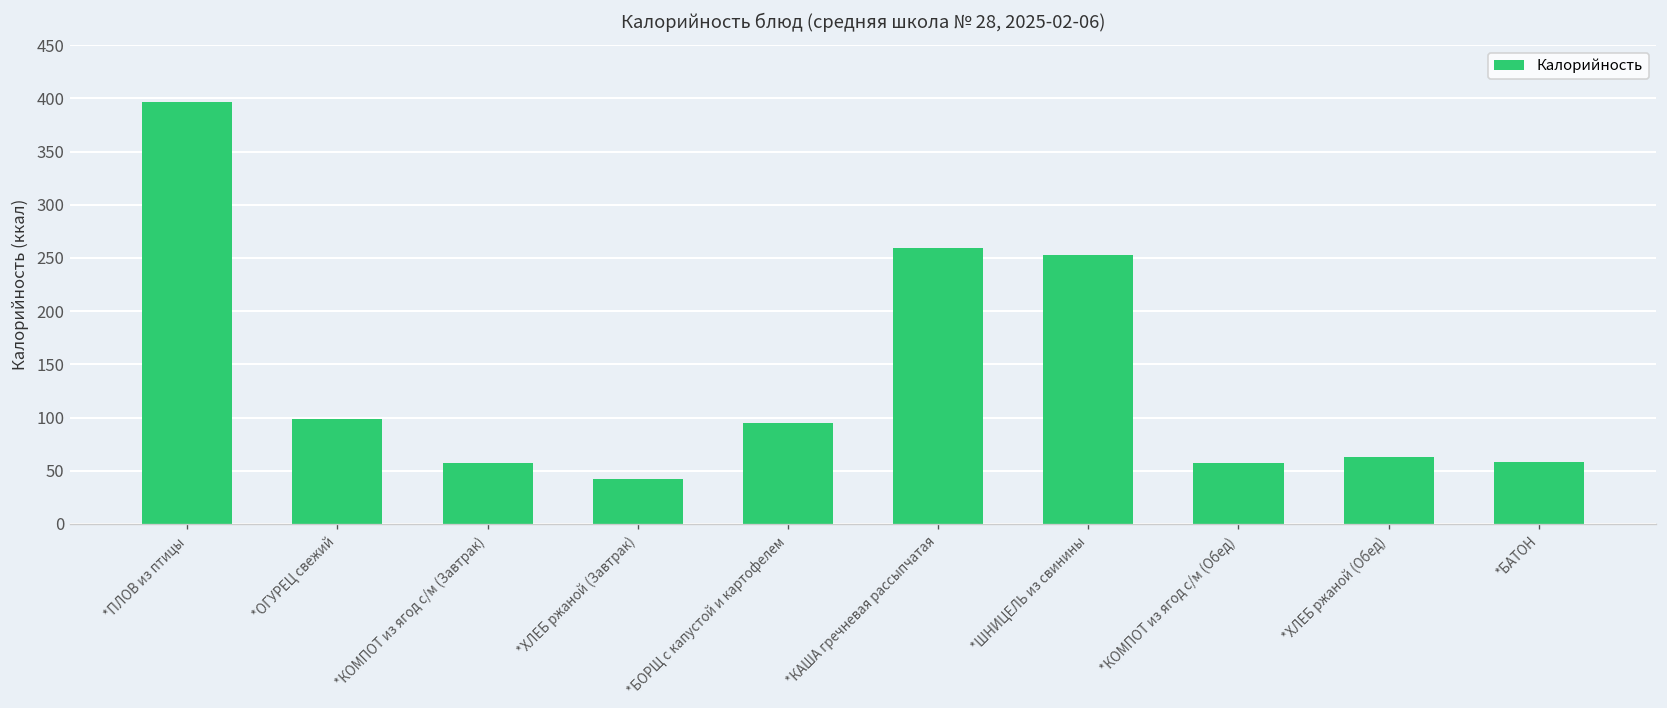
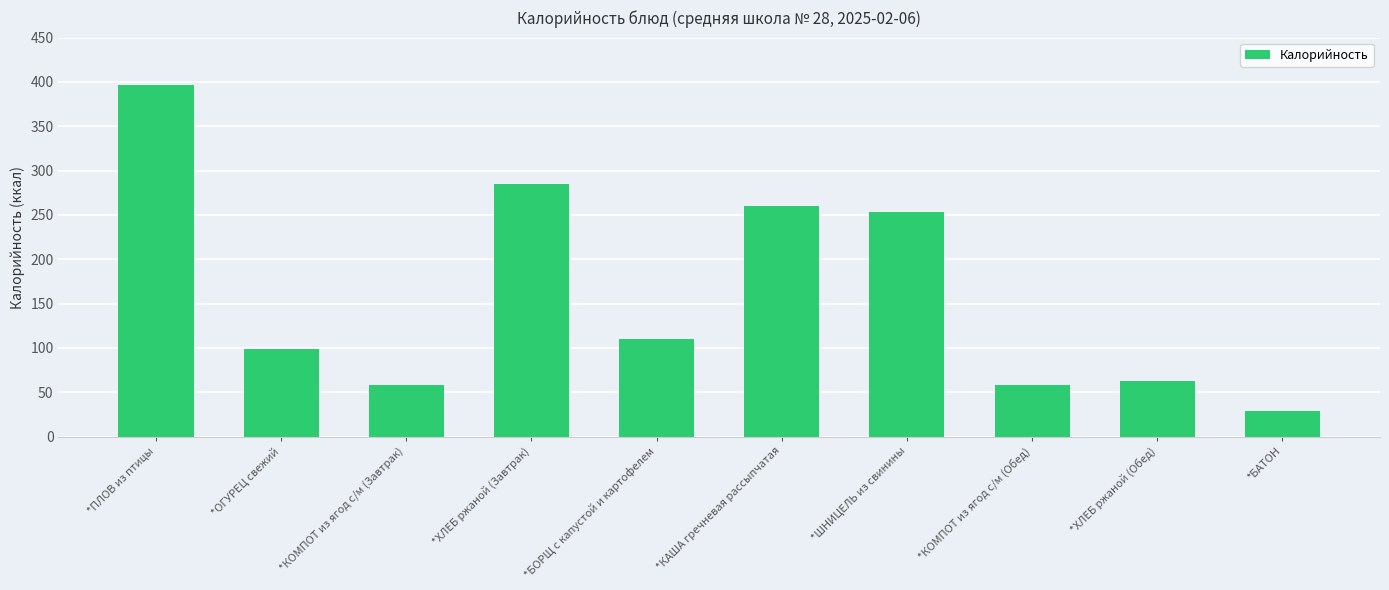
*ХЛЕБ ржаной (Завтрак): 40 -> 290
*БОРЩ с капустой и картофелем: 90 -> 110
*БАТОН: 60 -> 30
